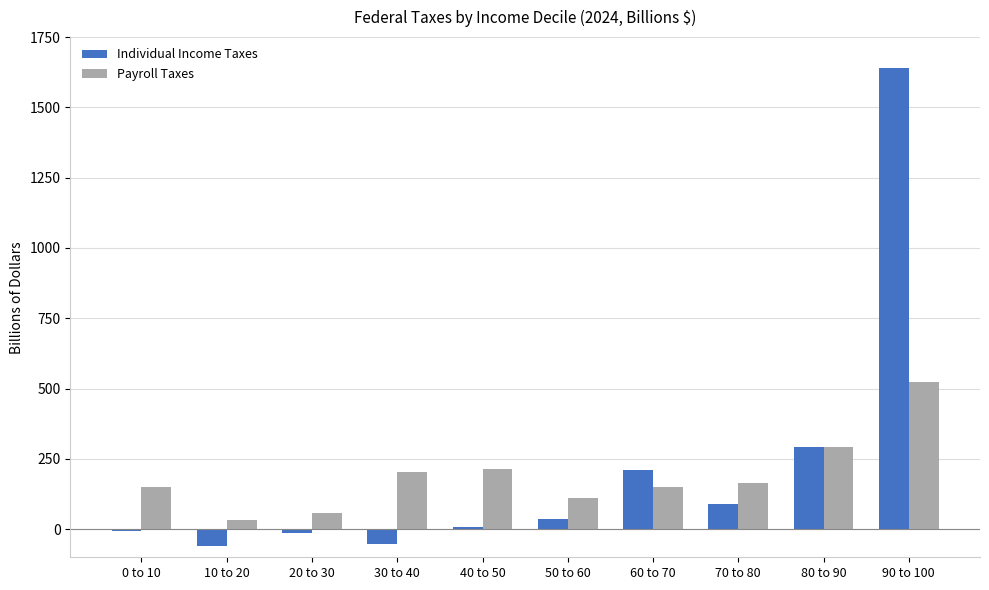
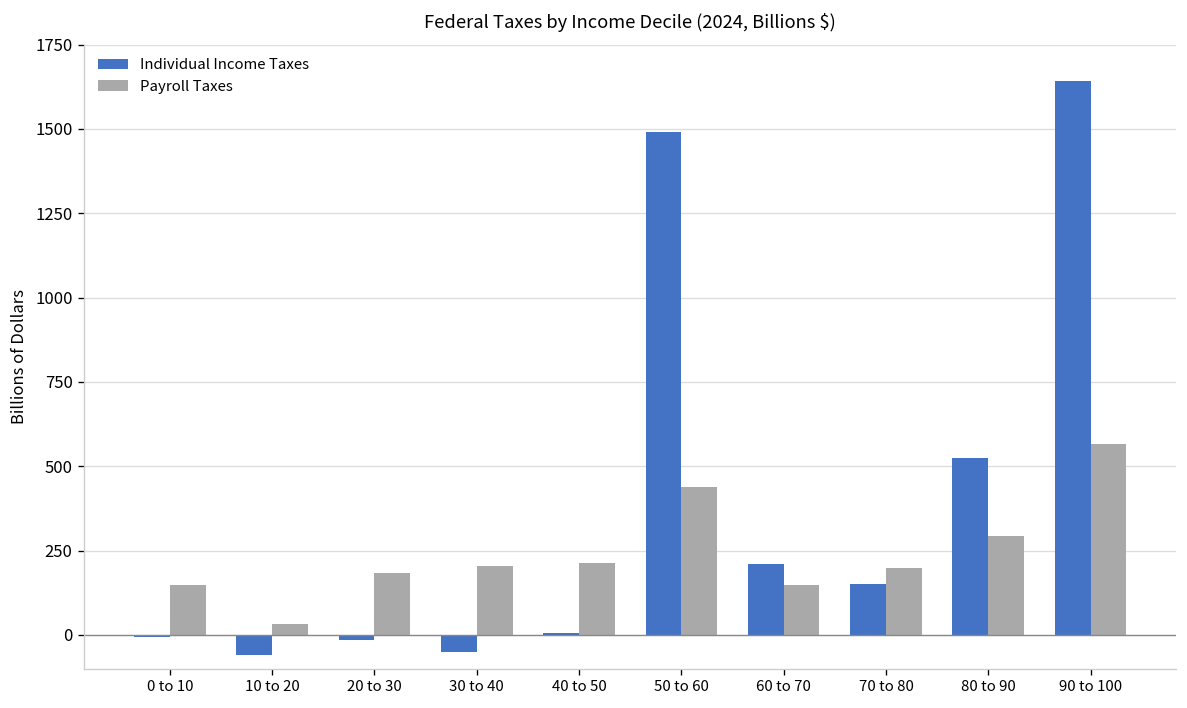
Payroll Taxes, 20 to 30: 60 -> 180
Individual Income Taxes, 50 to 60: 40 -> 1490
Payroll Taxes, 50 to 60: 110 -> 440
Individual Income Taxes, 70 to 80: 90 -> 150
Payroll Taxes, 70 to 80: 160 -> 200
Individual Income Taxes, 80 to 90: 290 -> 530
Payroll Taxes, 90 to 100: 520 -> 570
